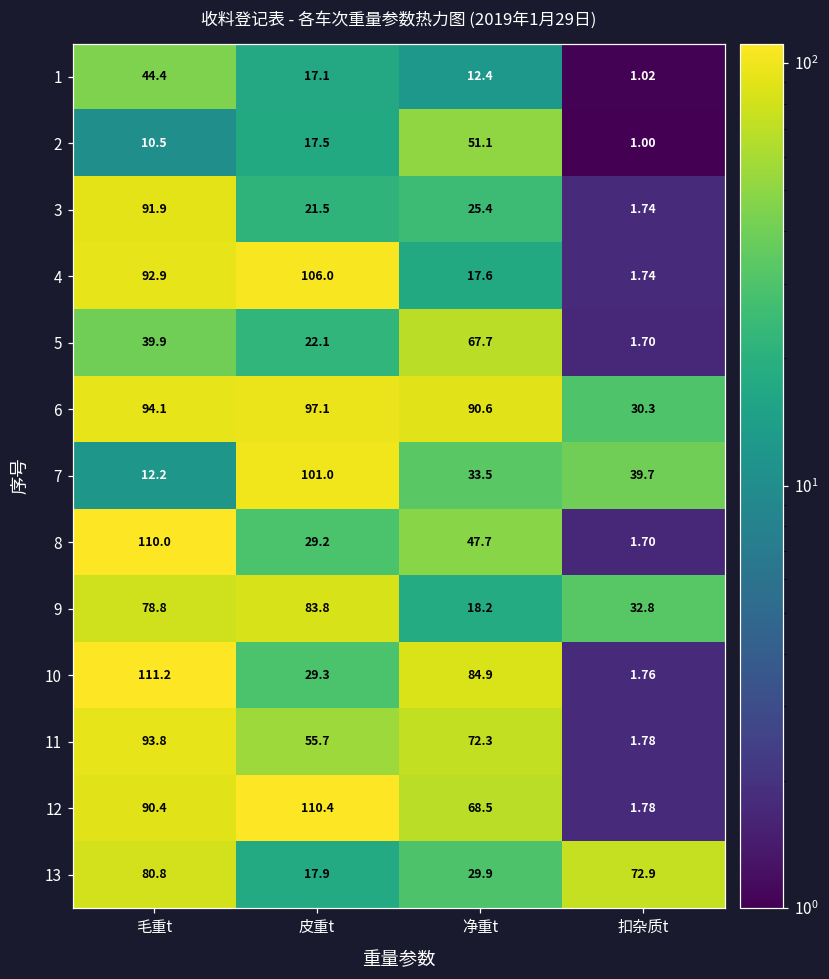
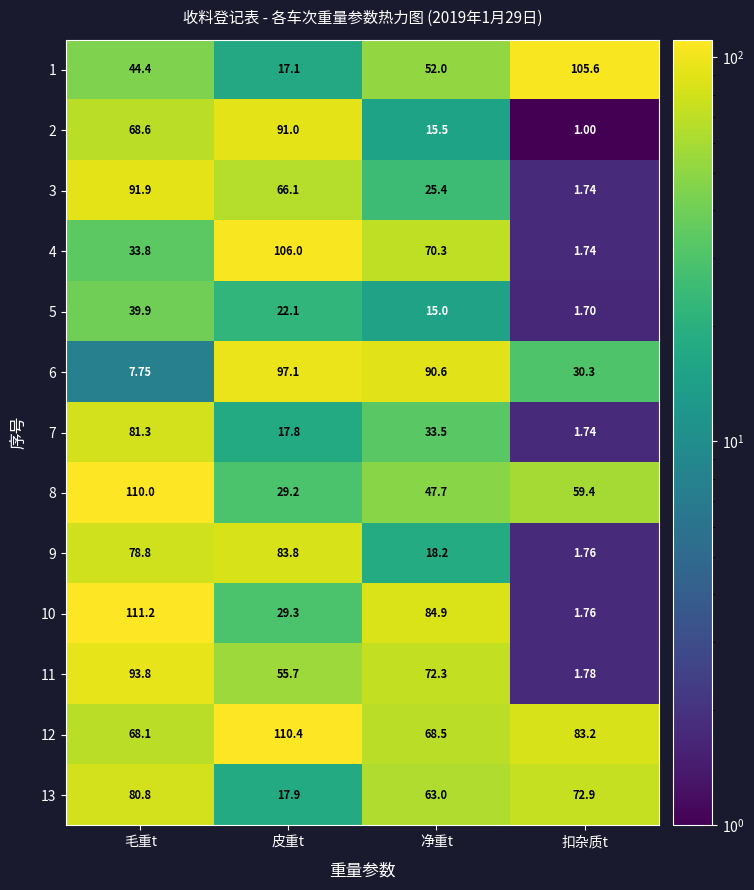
1, 净重t: 12.4 -> 52.0
1, 扣杂质t: 1.02 -> 105.6
2, 毛重t: 10.5 -> 68.6
2, 皮重t: 17.5 -> 91.0
2, 净重t: 51.1 -> 15.5
3, 皮重t: 21.5 -> 66.1
4, 毛重t: 92.9 -> 33.8
4, 净重t: 17.6 -> 70.3
5, 净重t: 67.7 -> 15.0
6, 毛重t: 94.1 -> 7.75
7, 毛重t: 12.2 -> 81.3
7, 皮重t: 101.0 -> 17.8
7, 扣杂质t: 39.7 -> 1.74
8, 扣杂质t: 1.70 -> 59.4
9, 扣杂质t: 32.8 -> 1.76
12, 毛重t: 90.4 -> 68.1
12, 扣杂质t: 1.78 -> 83.2
13, 净重t: 29.9 -> 63.0
